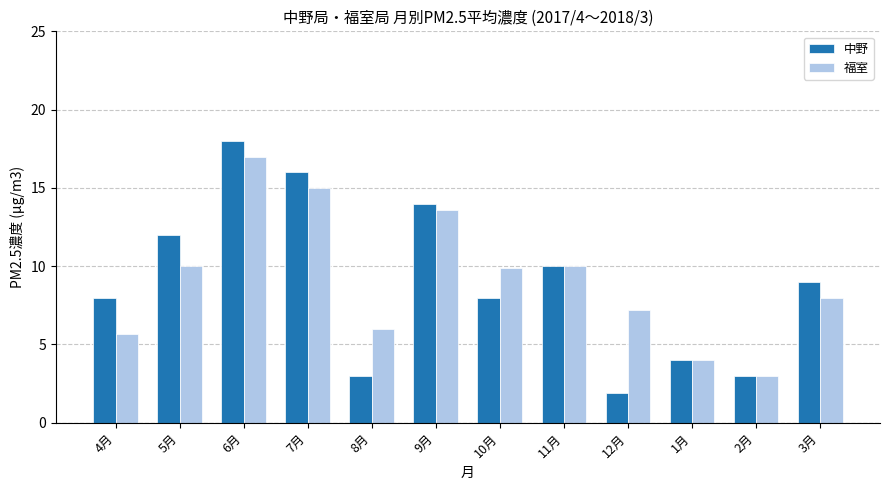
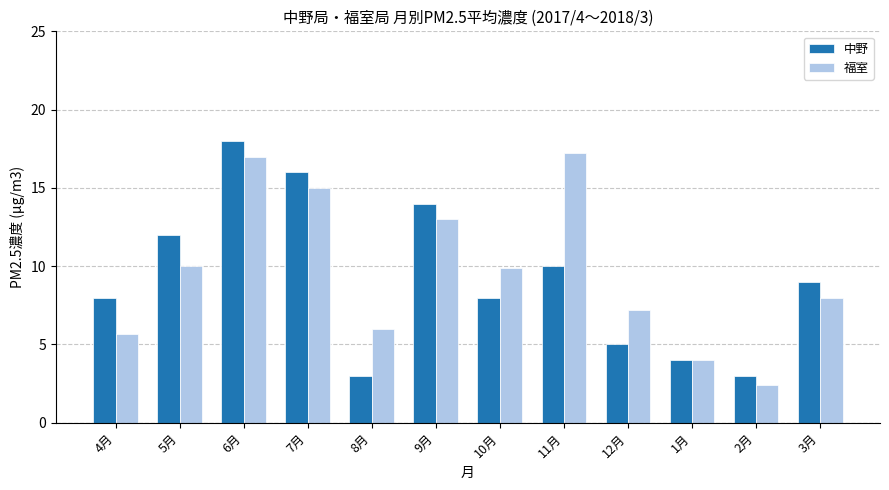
福室, 9月: 13.6 -> 13.0
福室, 11月: 10.0 -> 17.2
中野, 12月: 1.9 -> 5.0
福室, 2月: 3.0 -> 2.4
